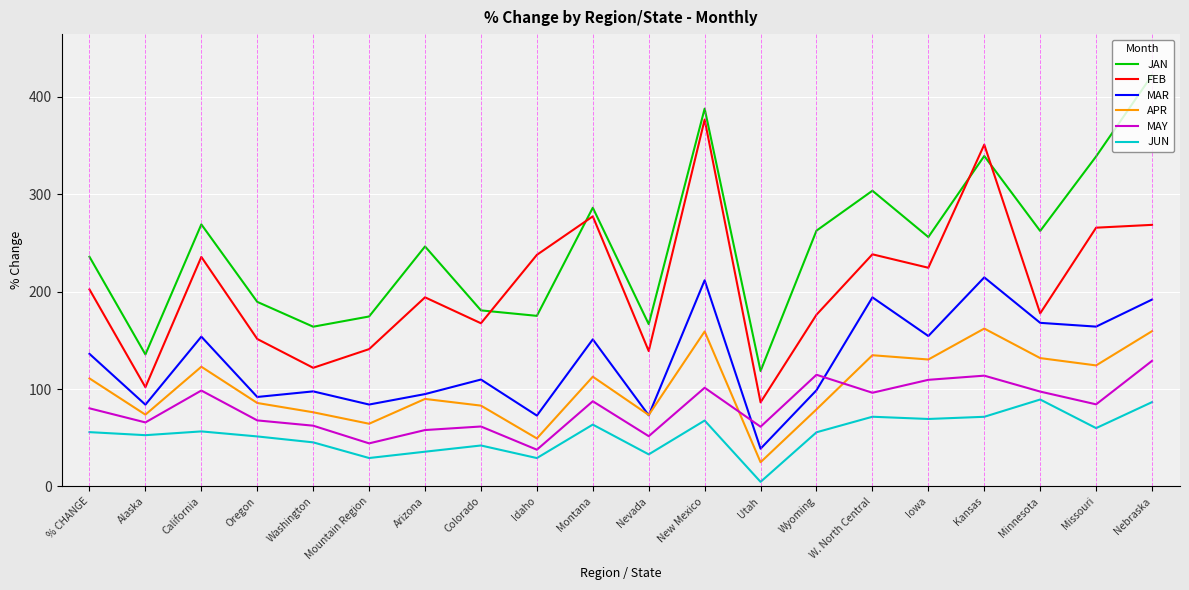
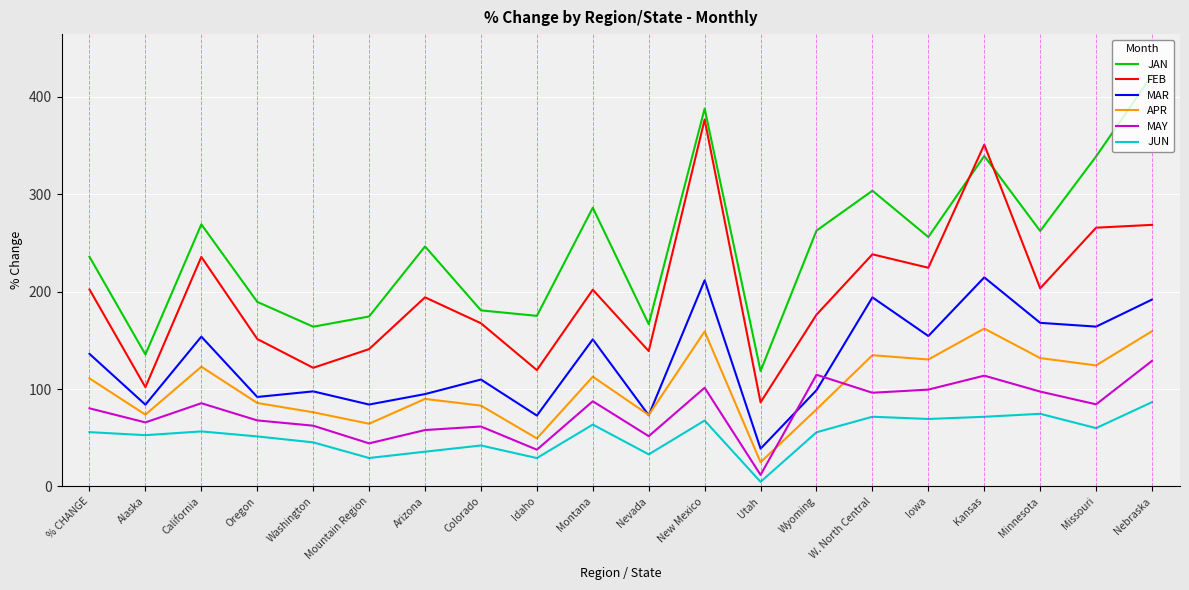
MAY, California: 100 -> 90
FEB, Idaho: 240 -> 120
FEB, Montana: 280 -> 200
MAY, Utah: 60 -> 10
MAY, Iowa: 110 -> 100
FEB, Minnesota: 180 -> 200
JUN, Minnesota: 90 -> 70
